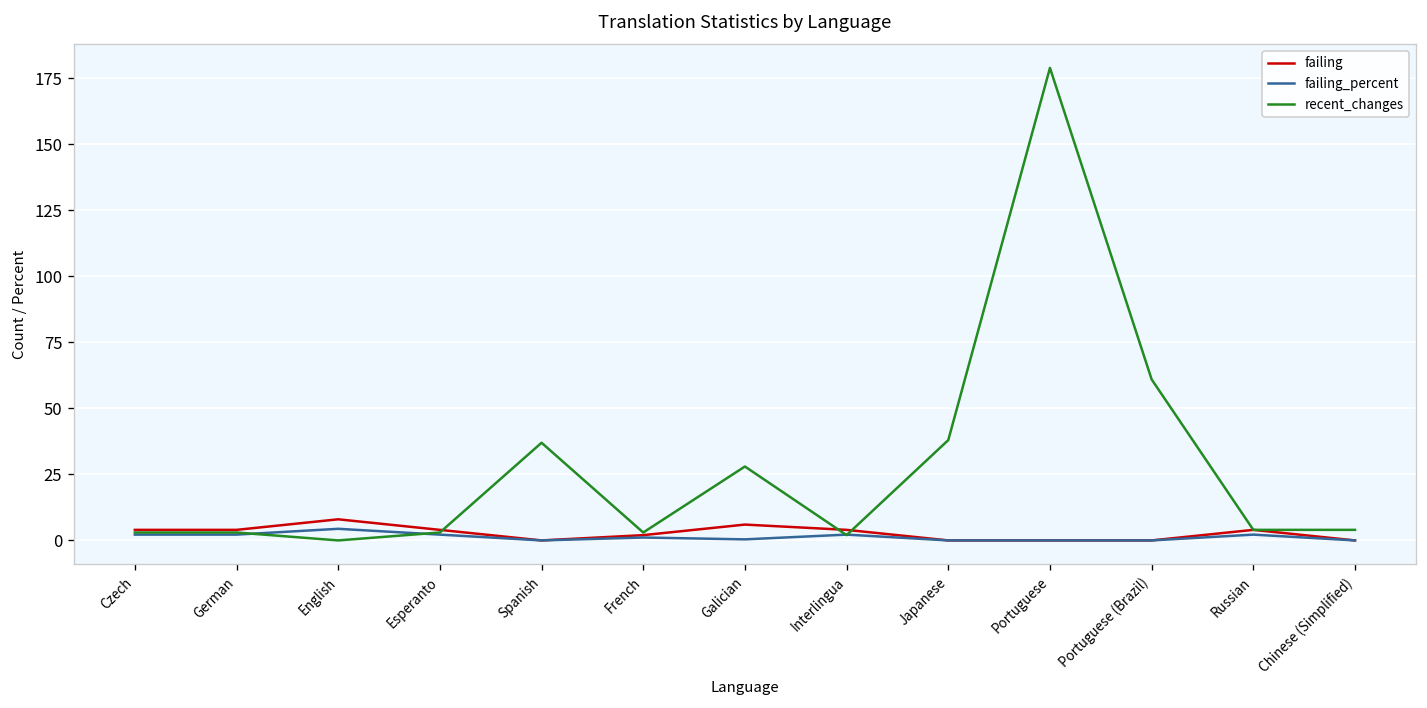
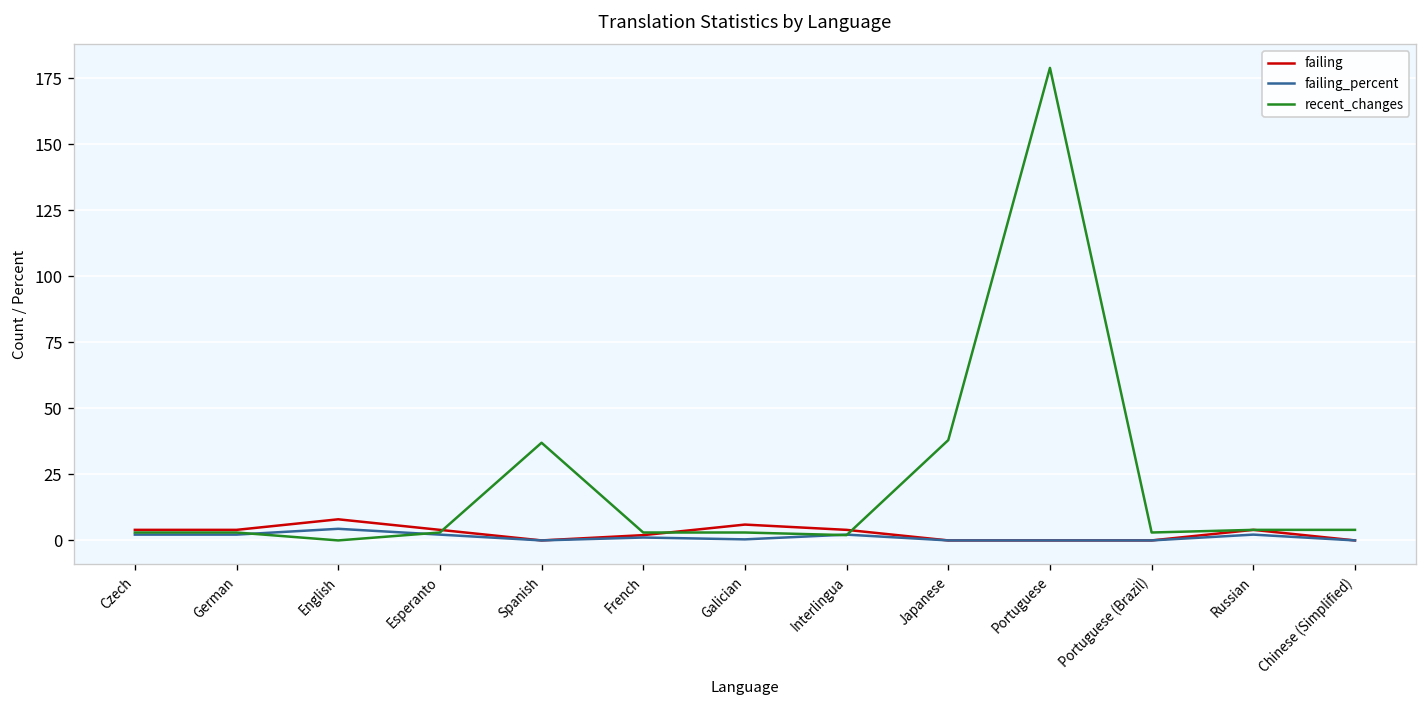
recent_changes, Galician: 28 -> 3
recent_changes, Portuguese (Brazil): 61 -> 3
